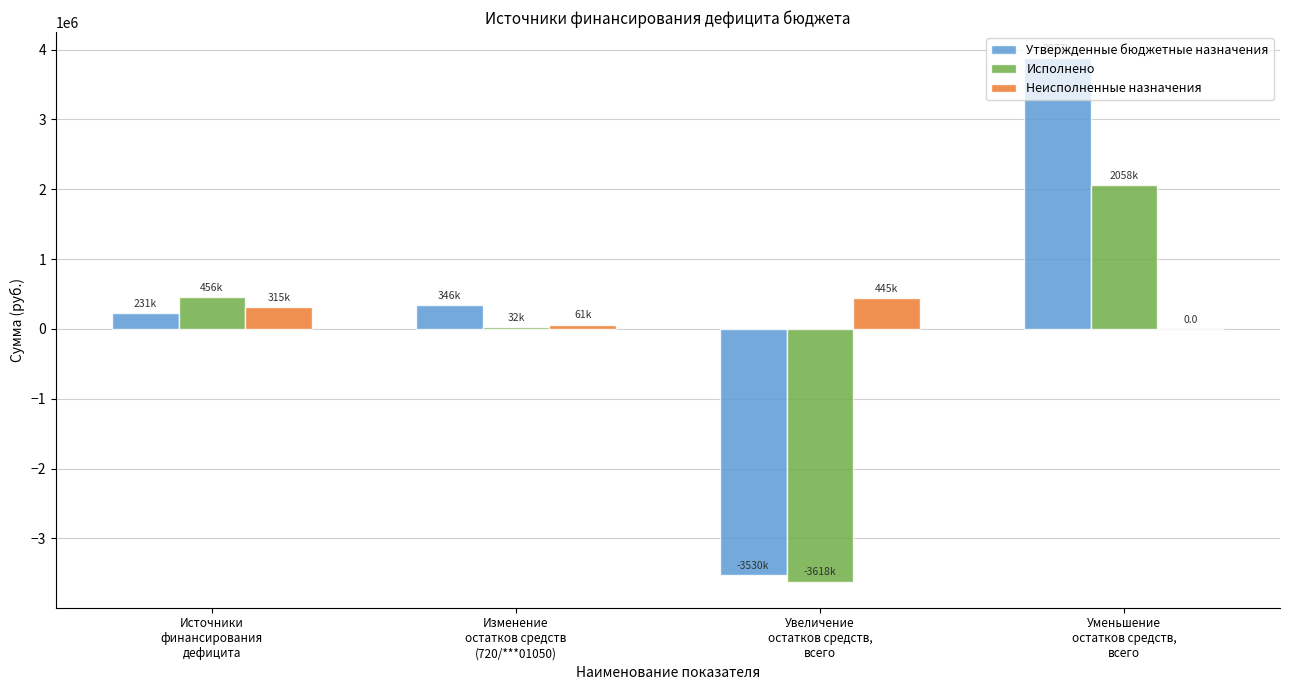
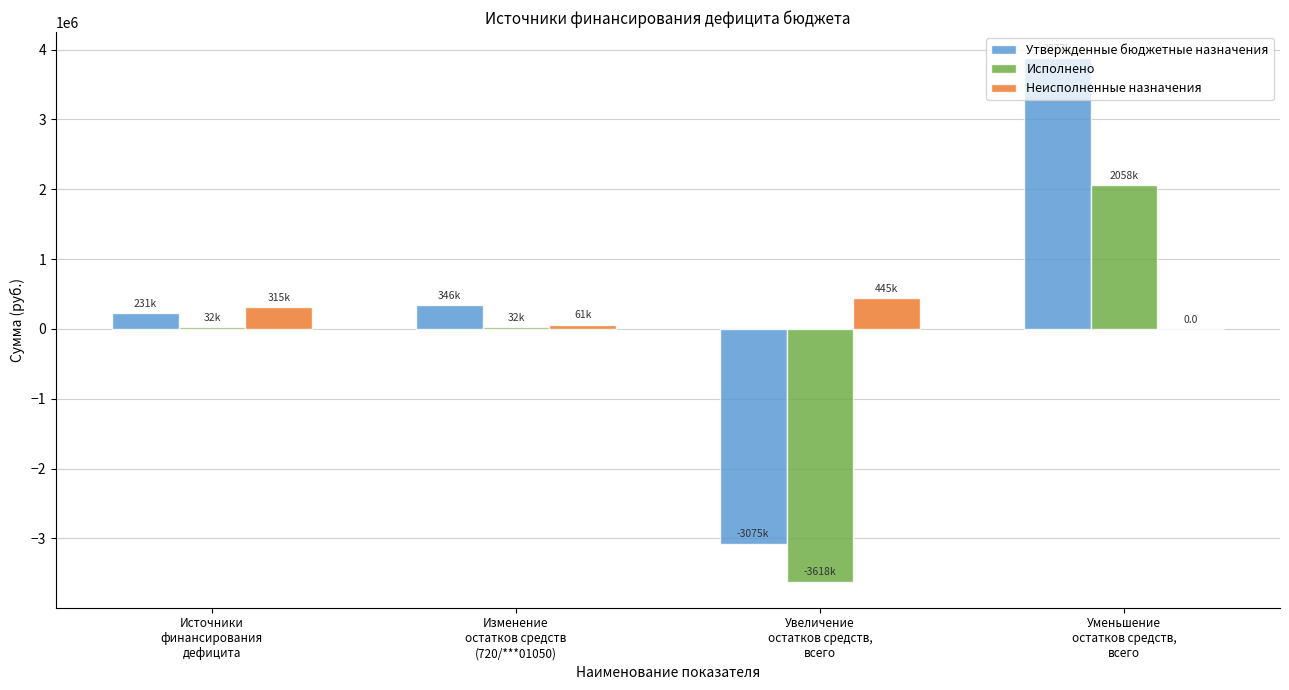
Исполнено, Источники финансирования дефицита: 456k -> 32k
Утвержденные бюджетные назначения, Увеличение остатков средств, всего: -3530k -> -3075k
